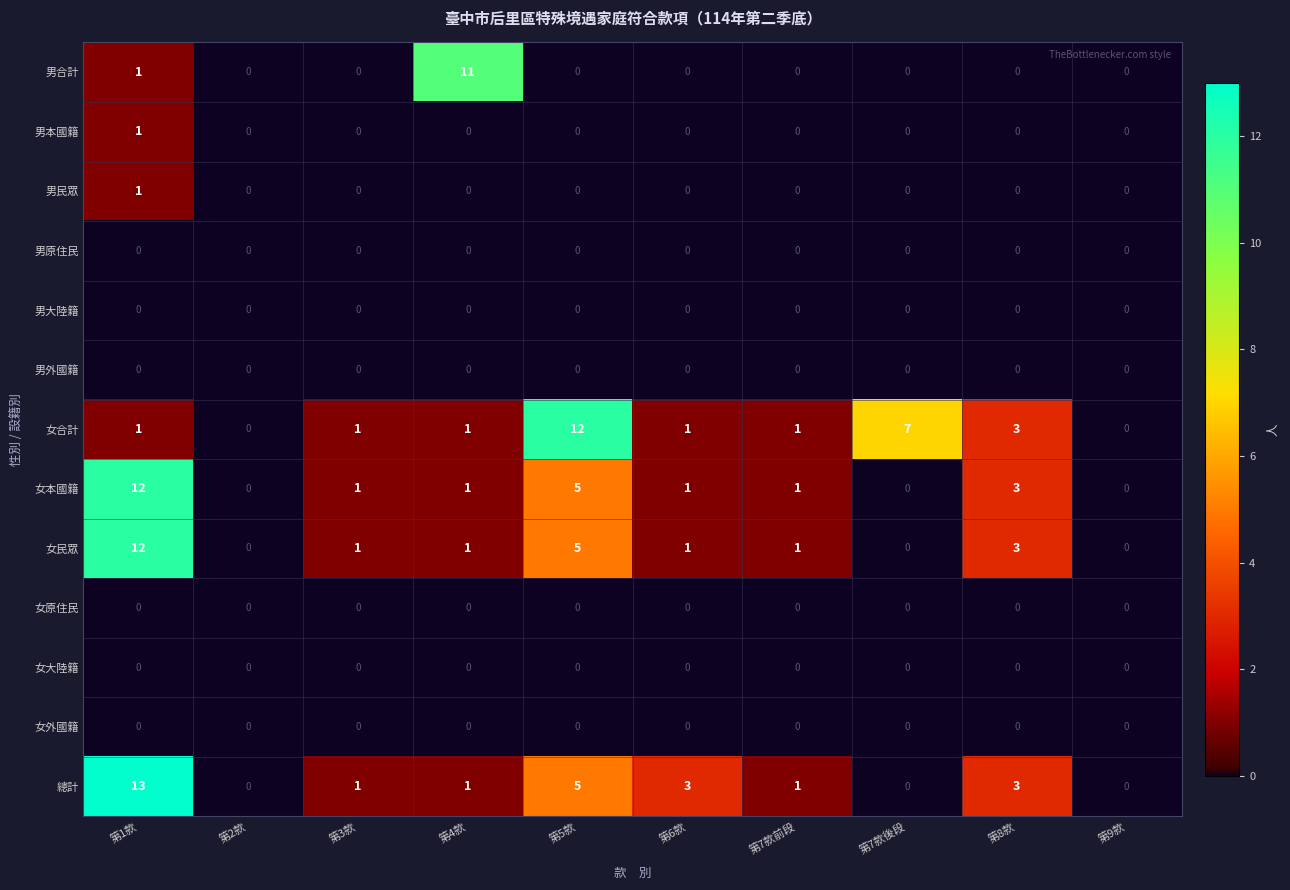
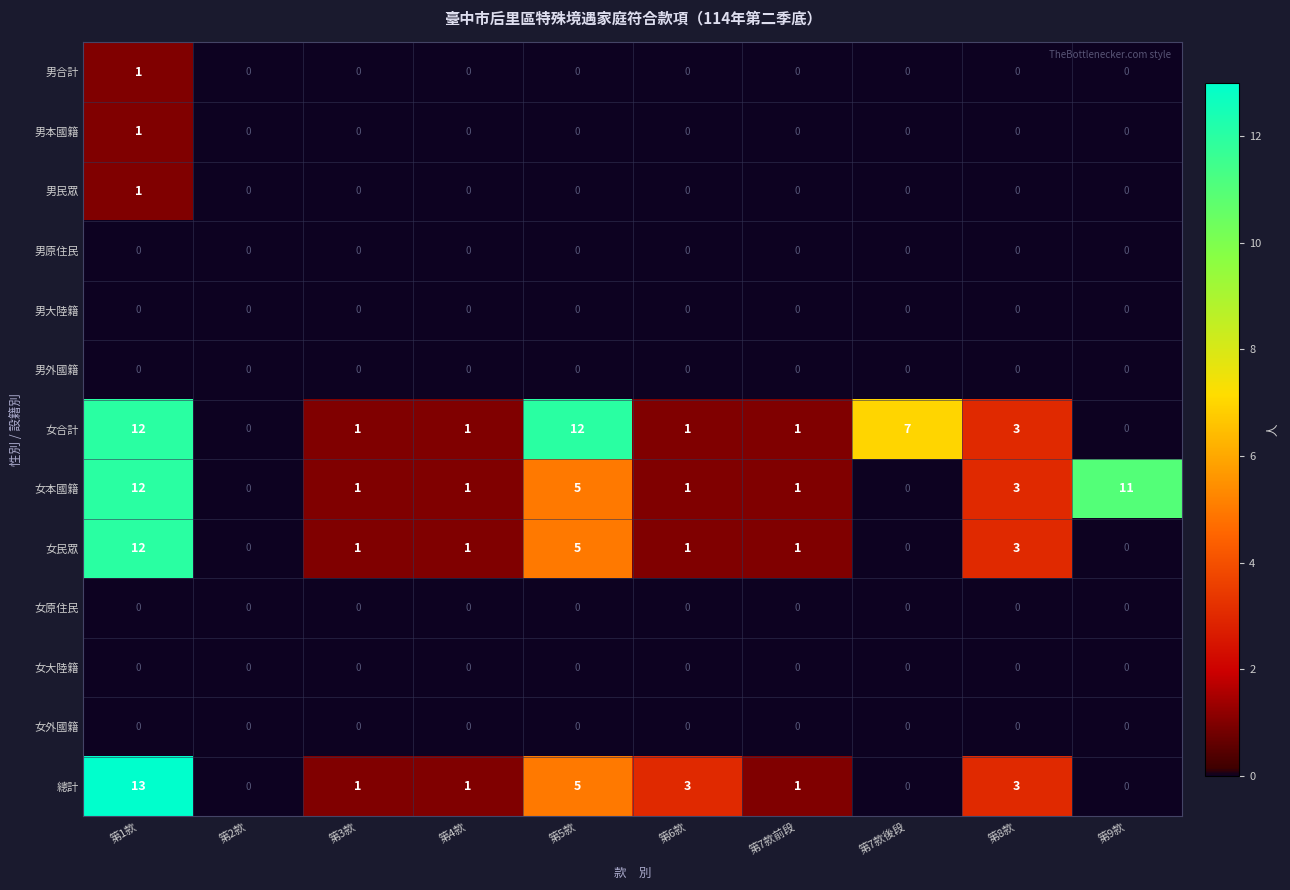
男合計, 第4款: 11 -> 0
女合計, 第1款: 1 -> 12
女本國籍, 第9款: 0 -> 11
